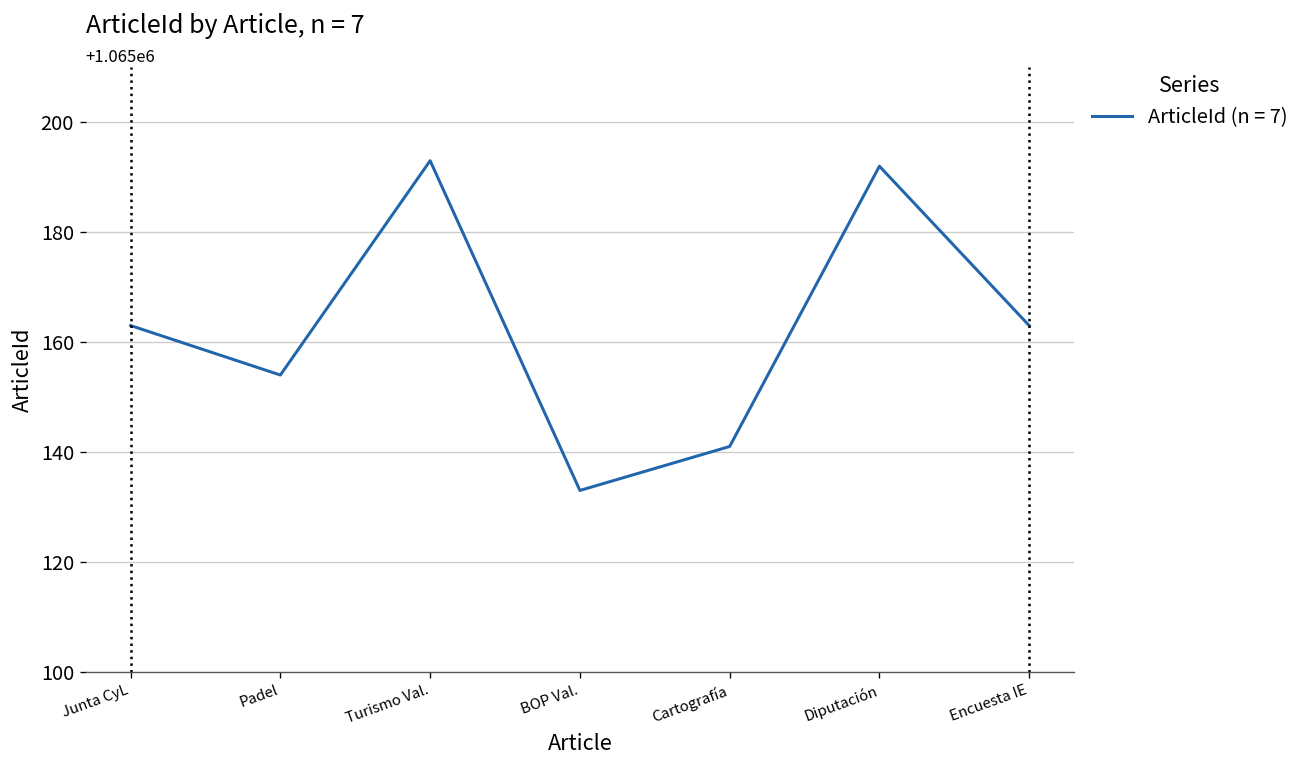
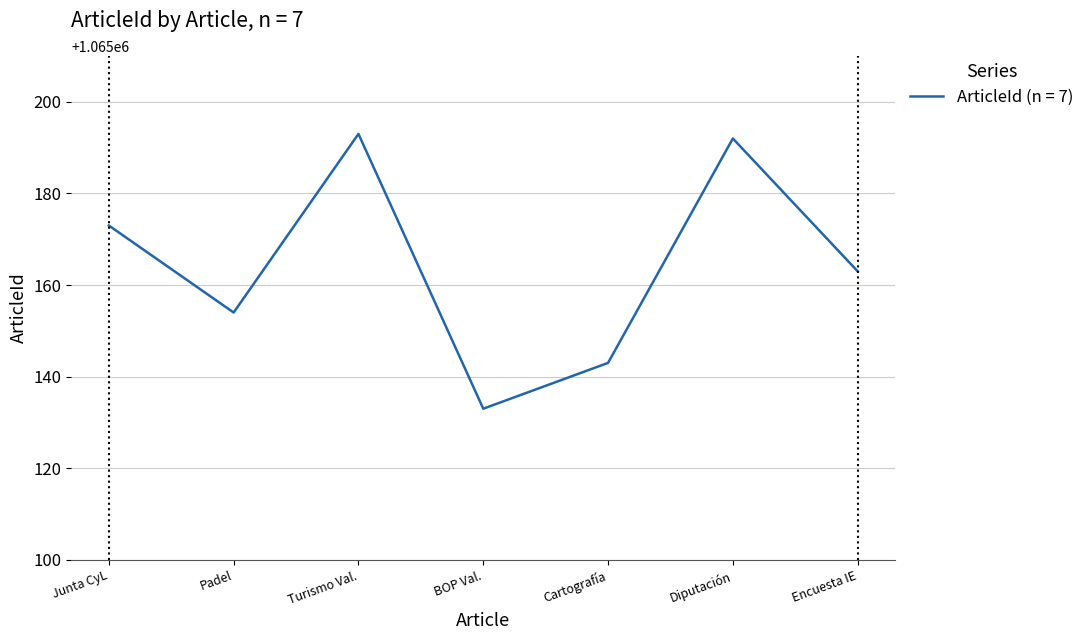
Junta CyL: 1065163 -> 1065173
Cartografía: 1065141 -> 1065143
